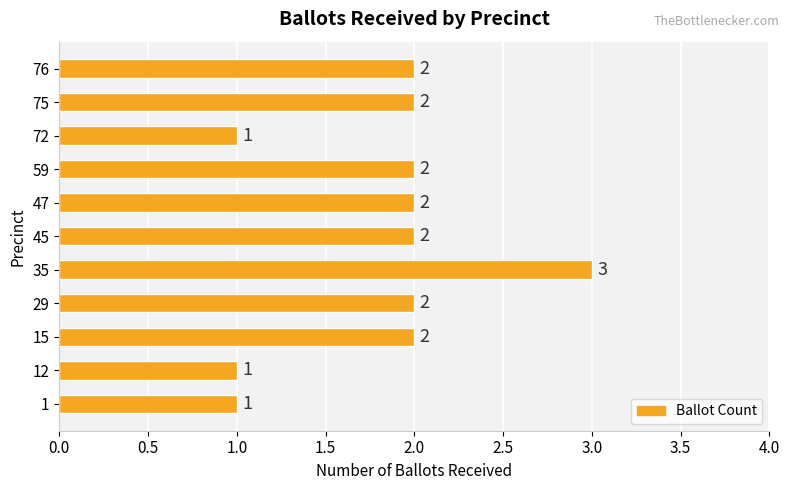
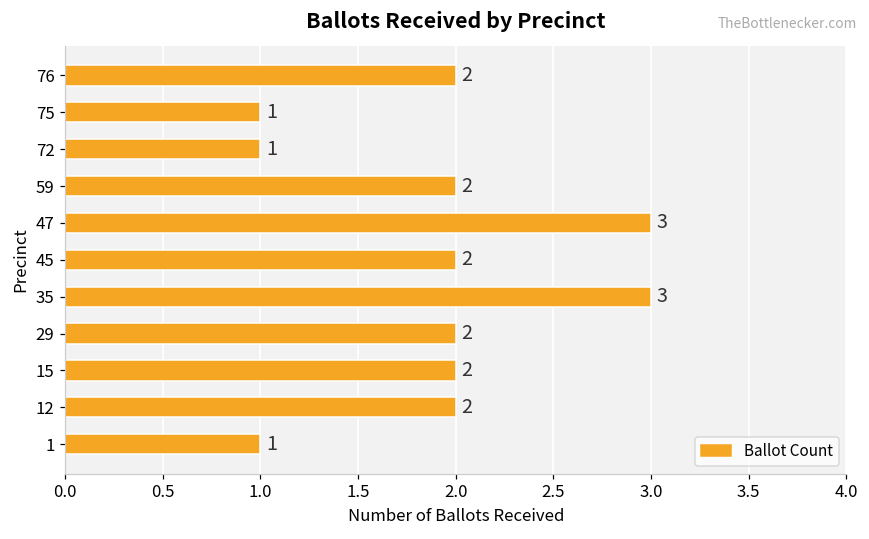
75: 2 -> 1
47: 2 -> 3
12: 1 -> 2
